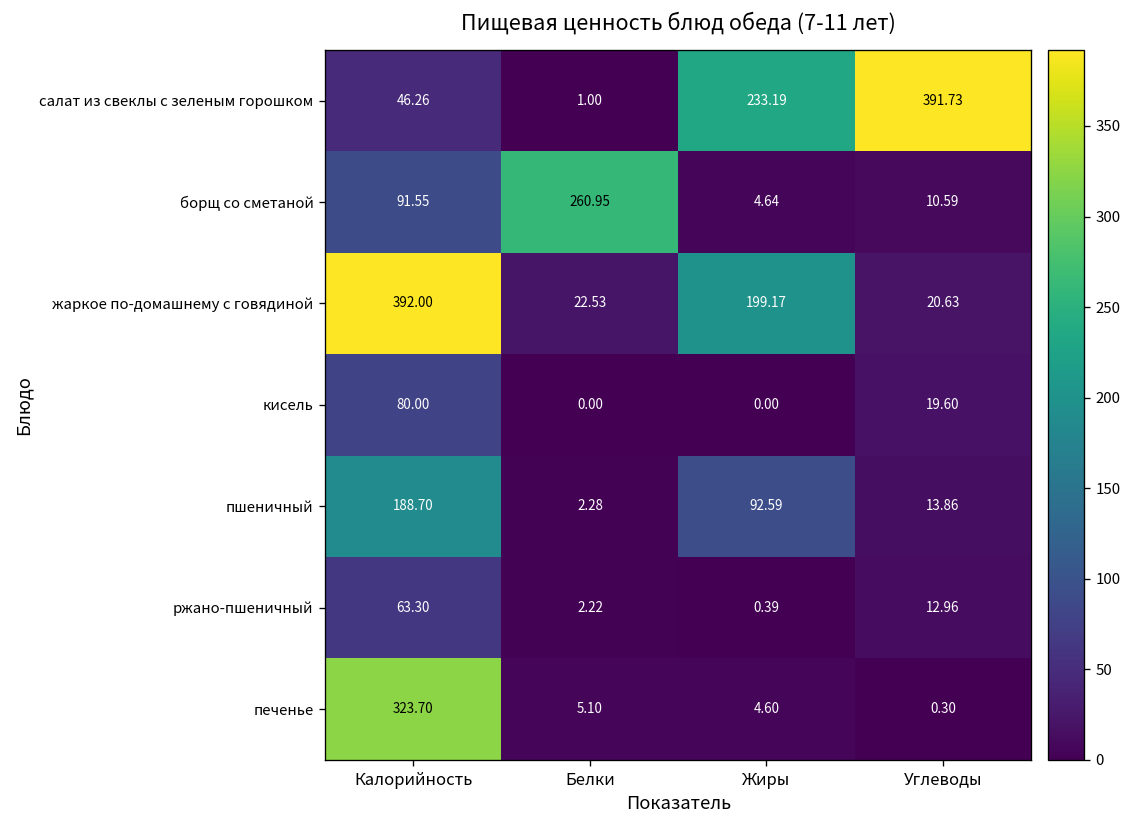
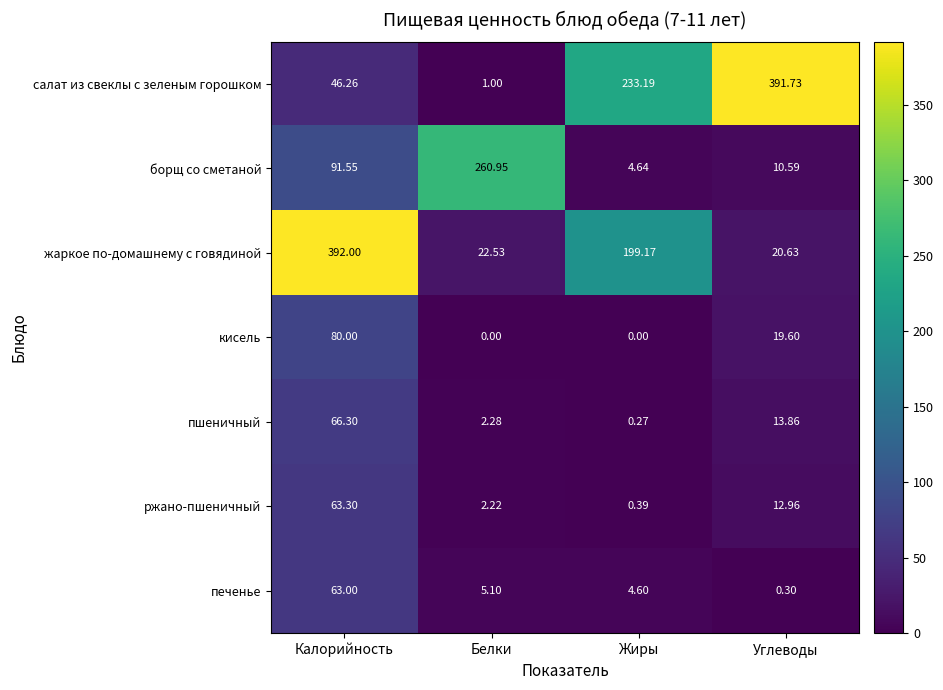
пшеничный, Калорийность: 188.70 -> 66.30
пшеничный, Жиры: 92.59 -> 0.27
печенье, Калорийность: 323.70 -> 63.00
